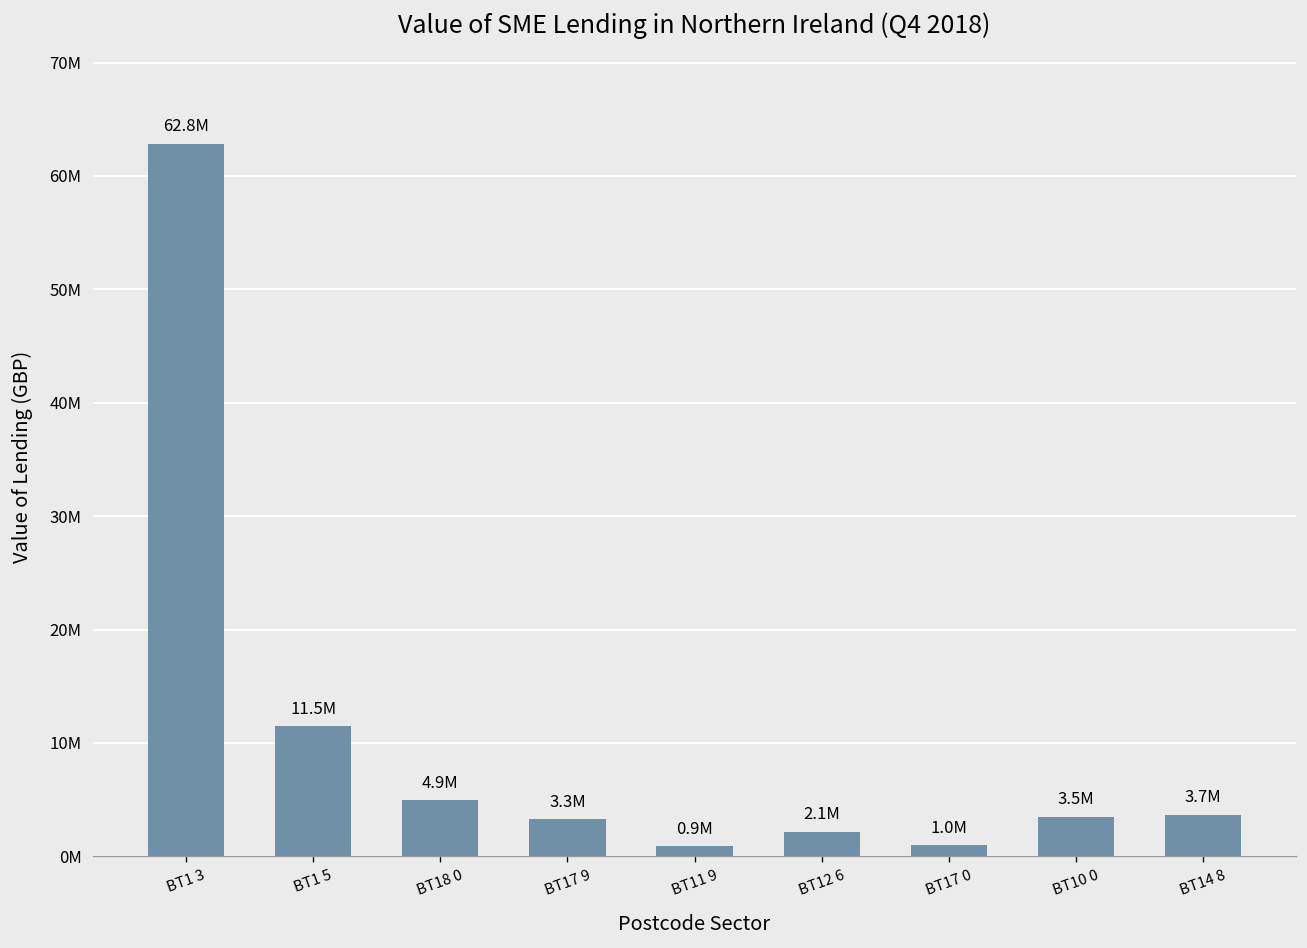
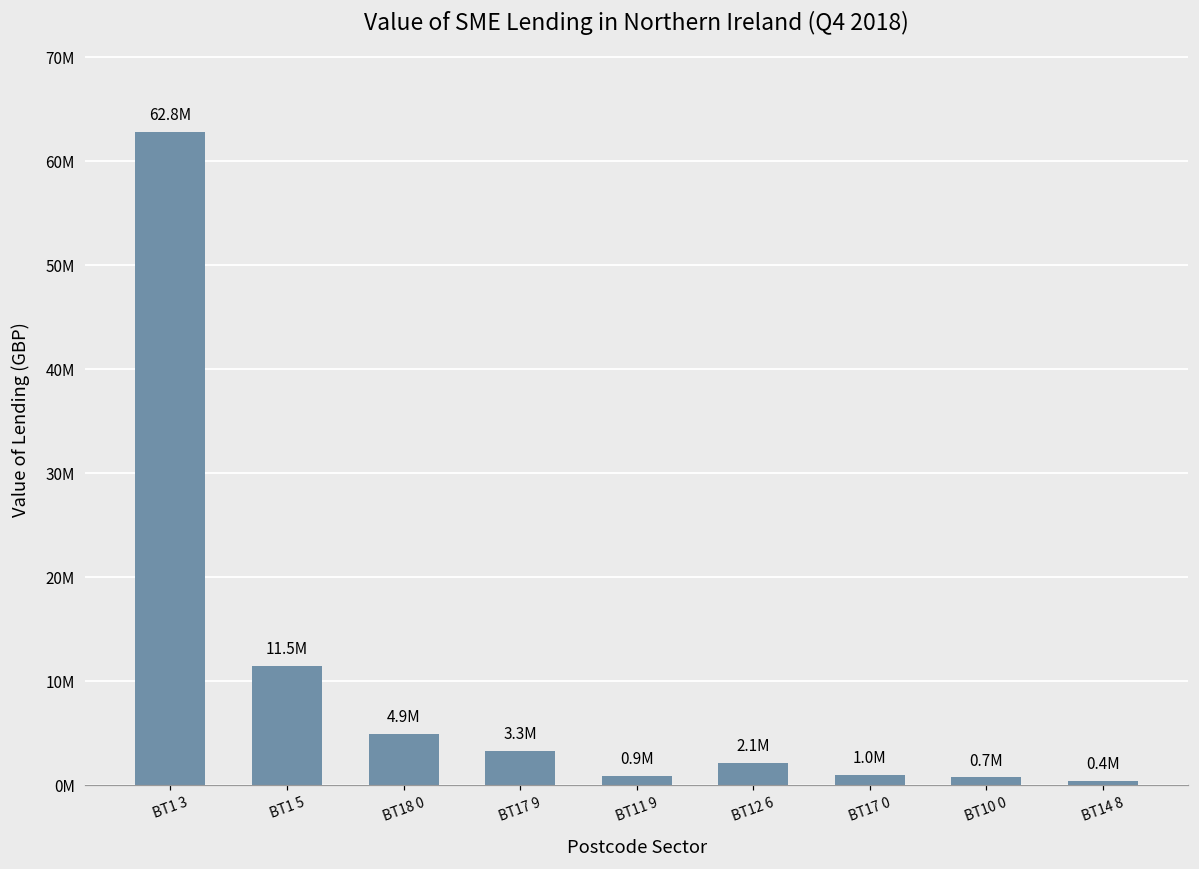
BT10 0: 3.5M -> 0.7M
BT14 8: 3.7M -> 0.4M
